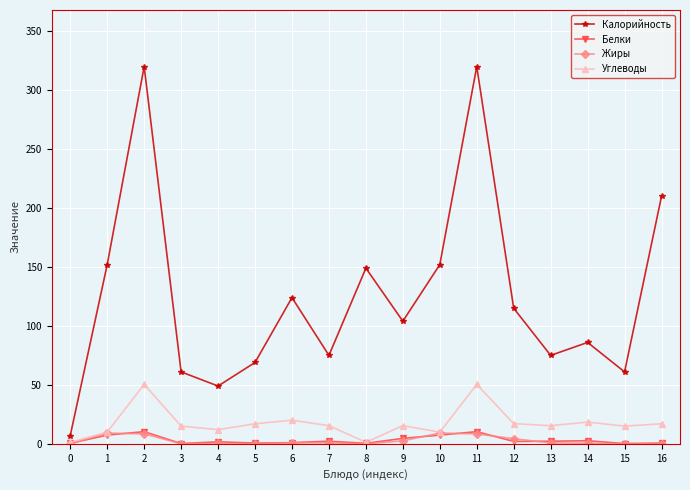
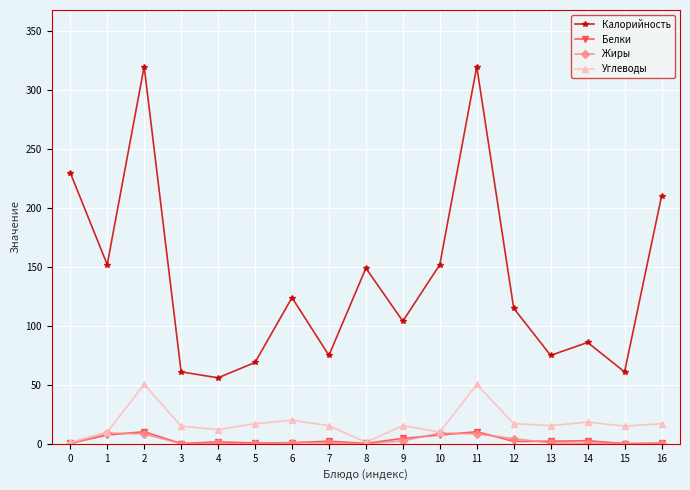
Калорийность, 0: 7 -> 230
Калорийность, 4: 49 -> 56
